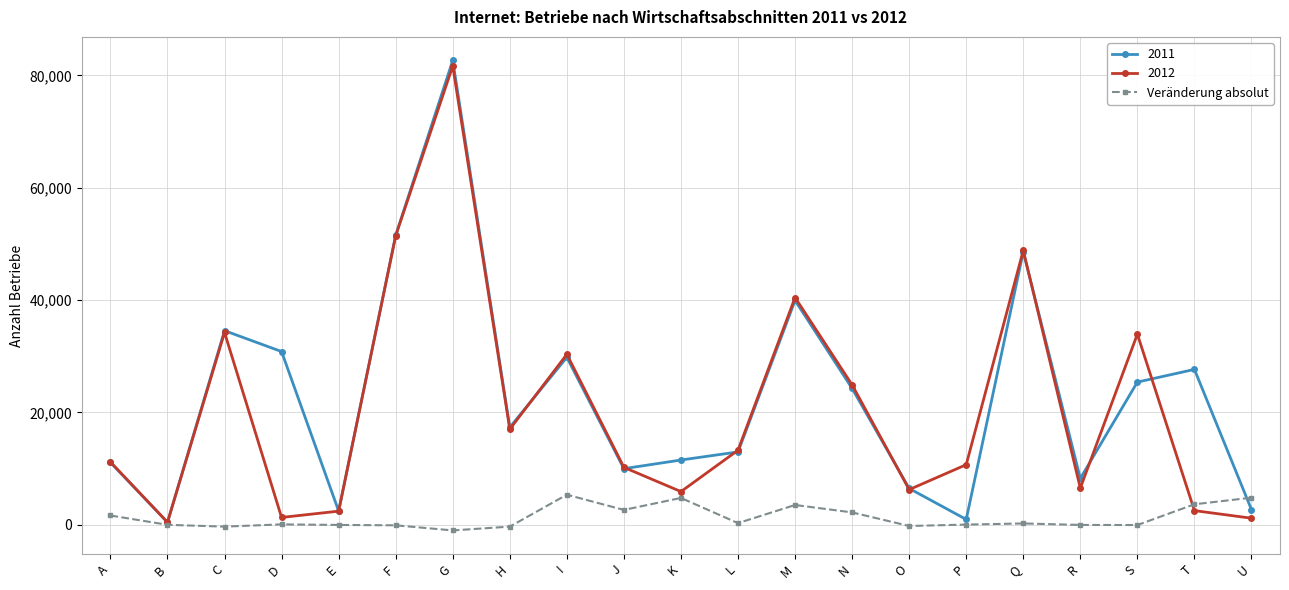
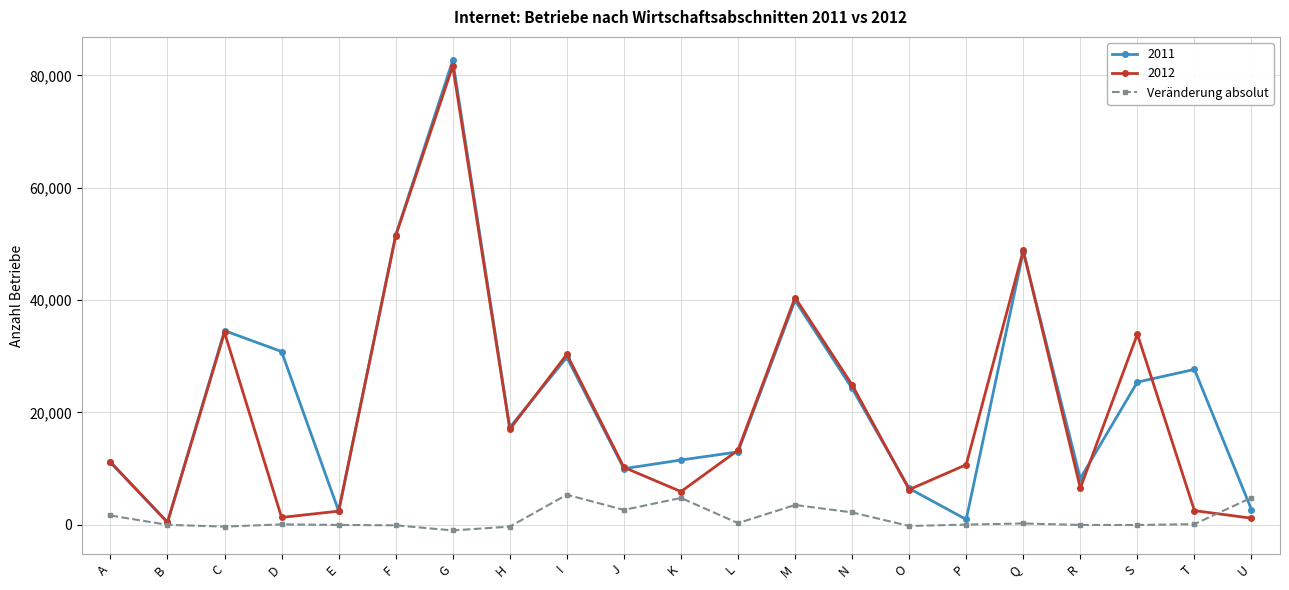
Veränderung absolut, T: 4,000 -> 0
